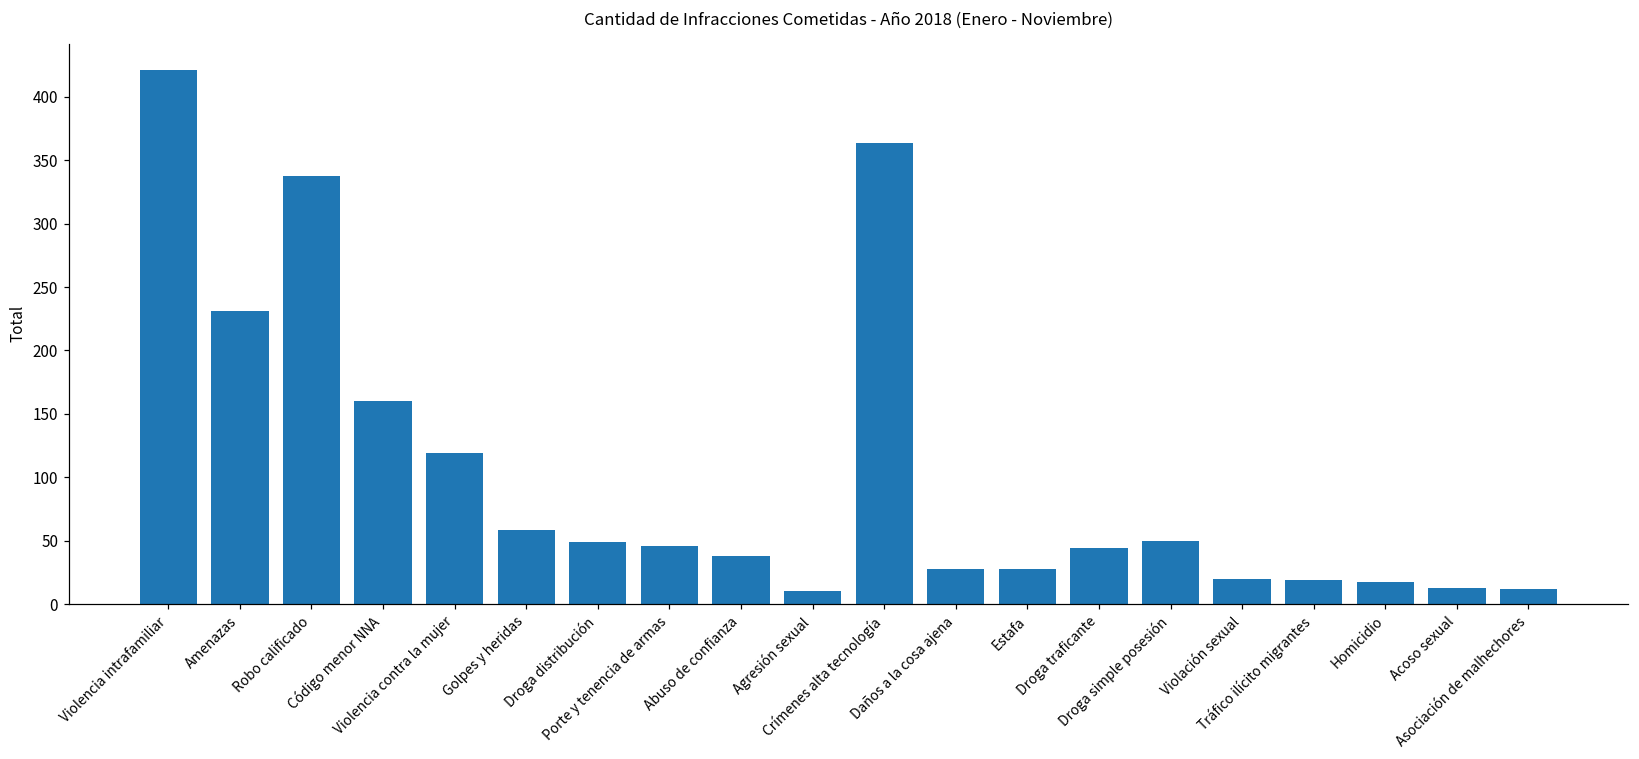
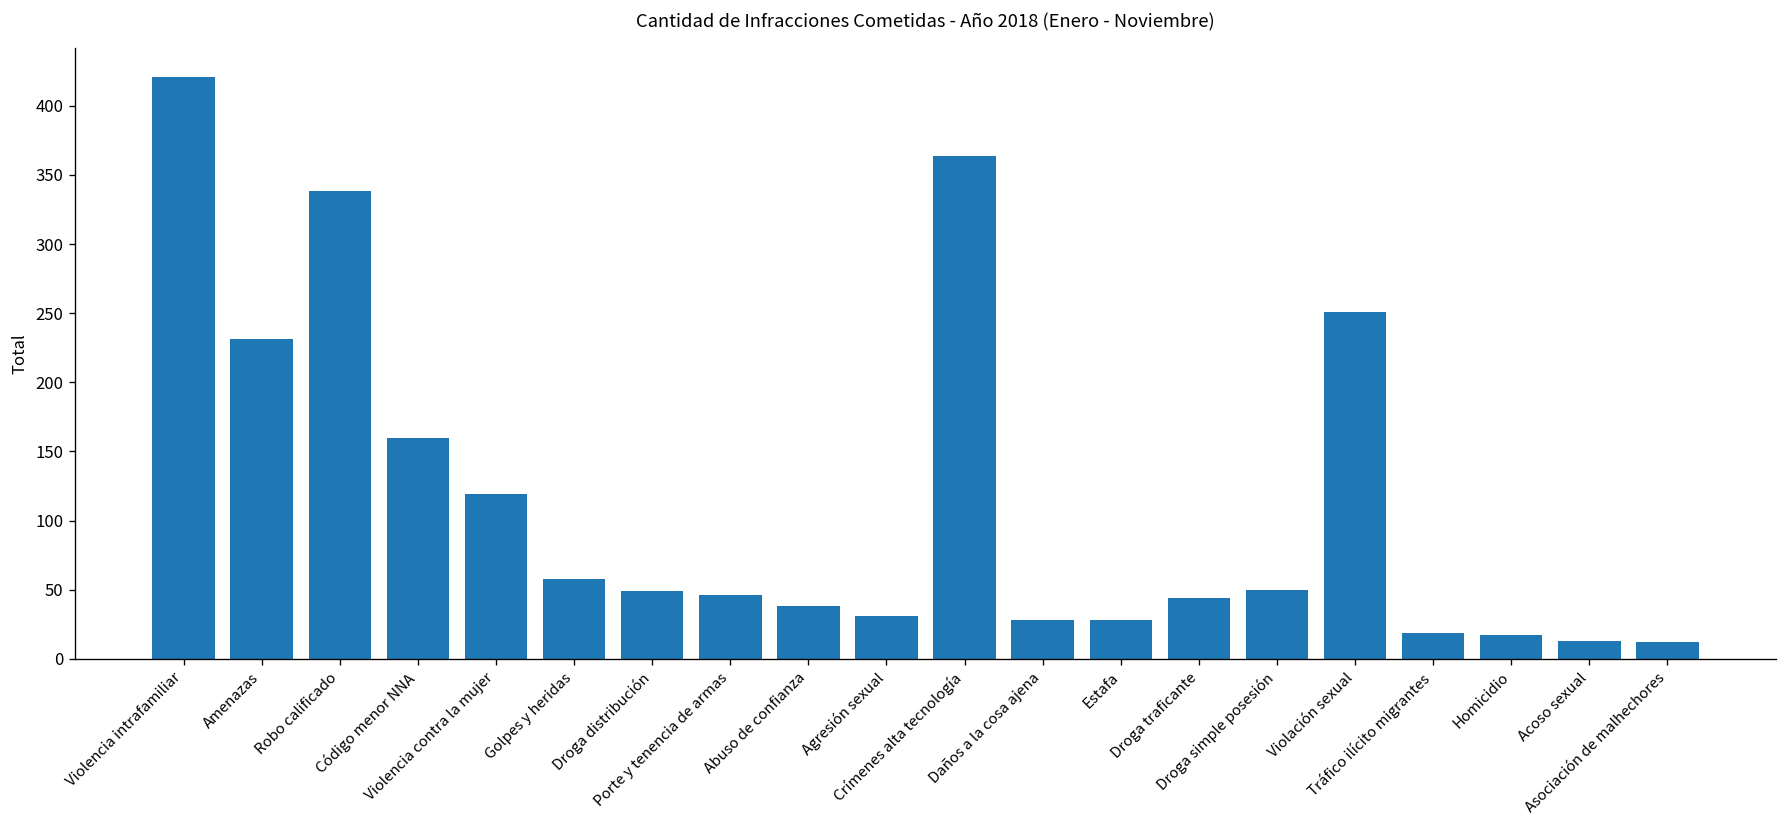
Agresión sexual: 10 -> 31
Violación sexual: 20 -> 251
